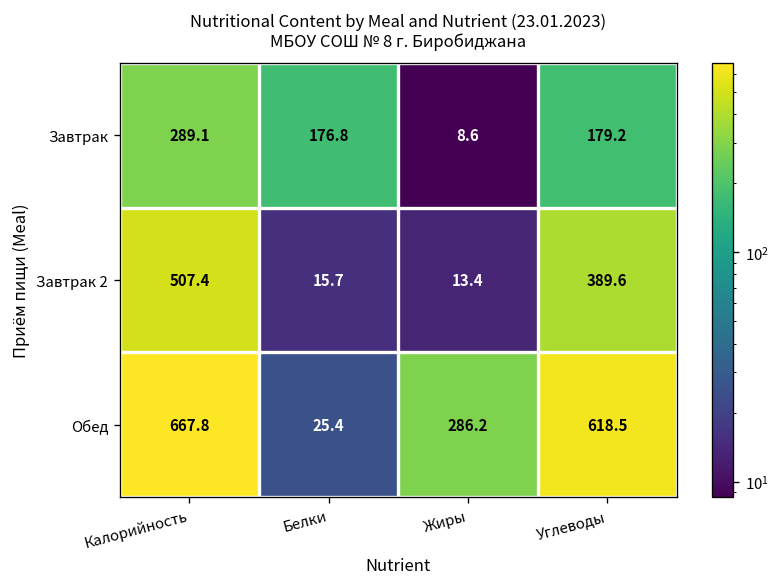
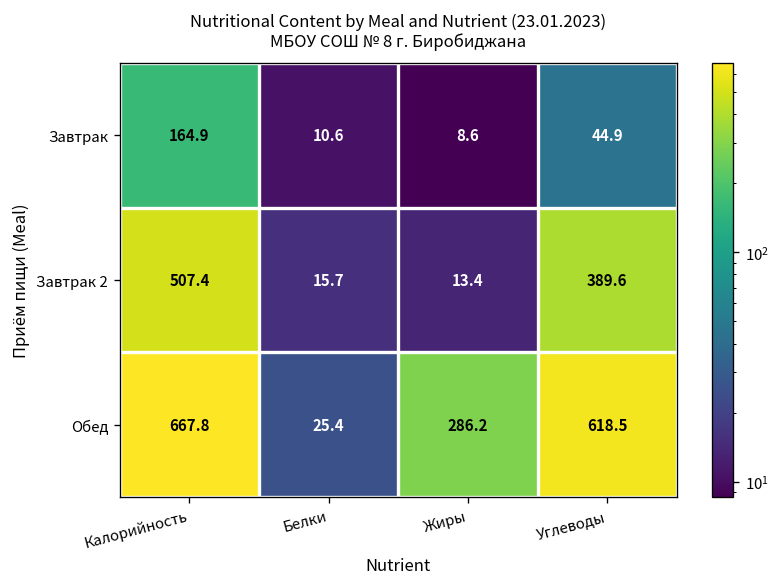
Завтрак, Калорийность: 289.1 -> 164.9
Завтрак, Белки: 176.8 -> 10.6
Завтрак, Углеводы: 179.2 -> 44.9
